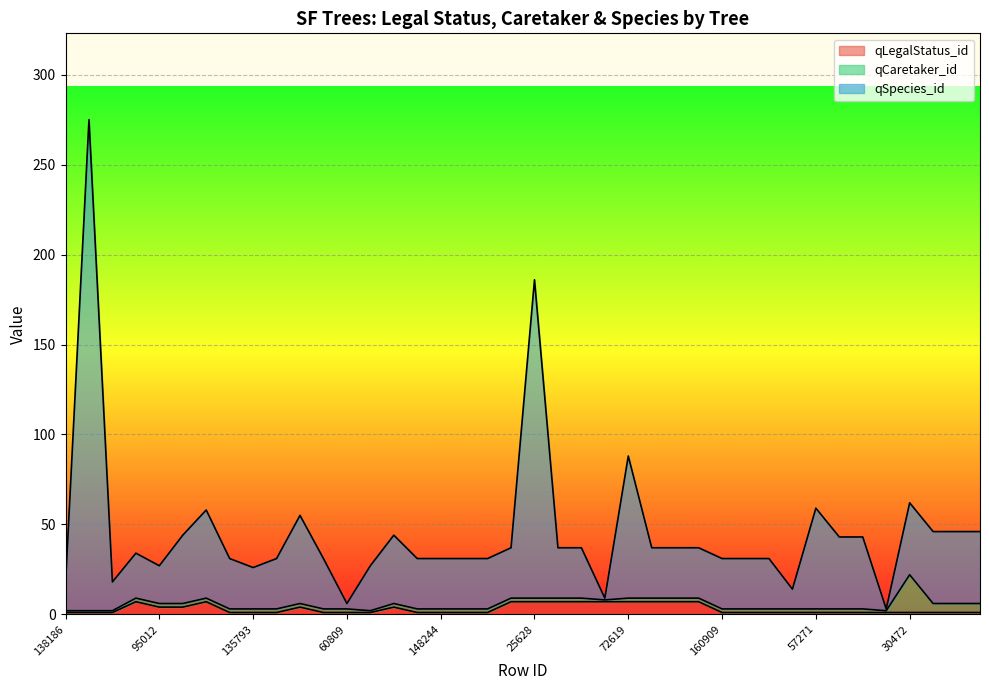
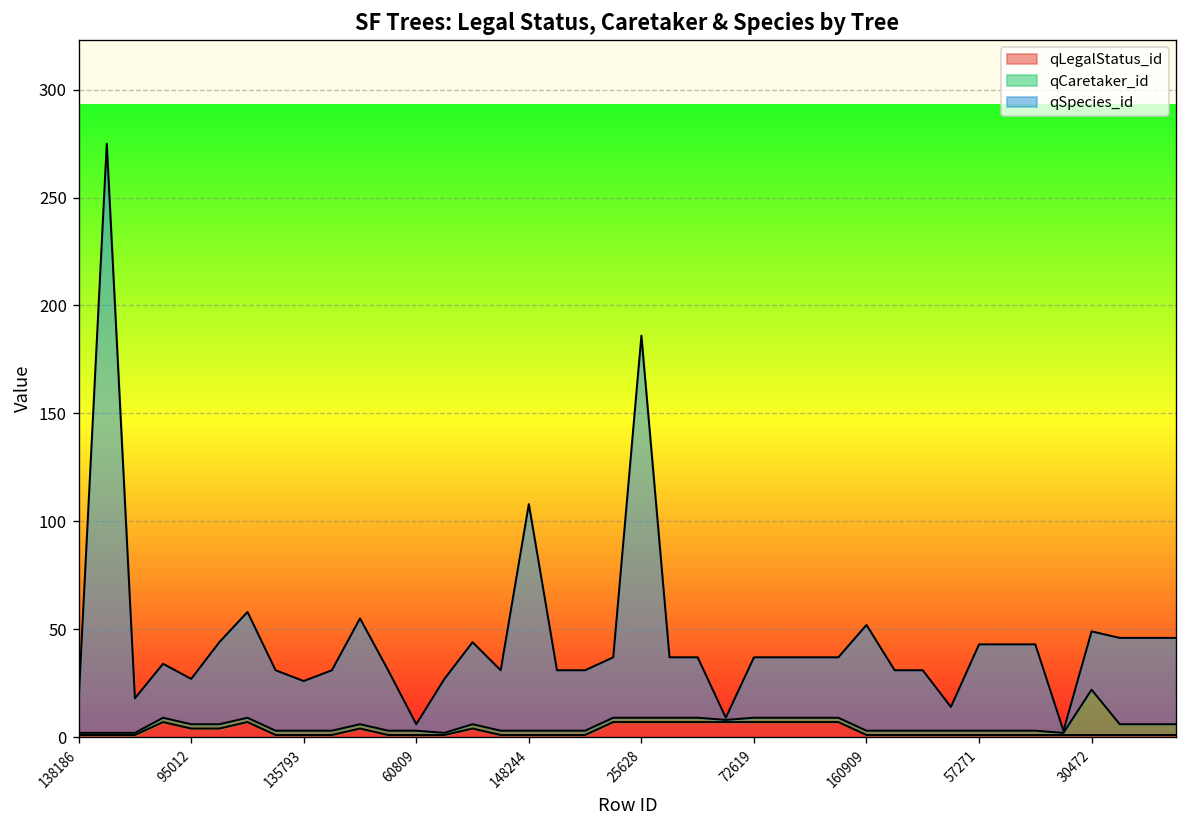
qSpecies_id, 148244: 28 -> 105
qSpecies_id, 72619: 79 -> 28
qSpecies_id, 160909: 28 -> 49
qSpecies_id, 57271: 56 -> 40
qSpecies_id, 30472: 40 -> 27
